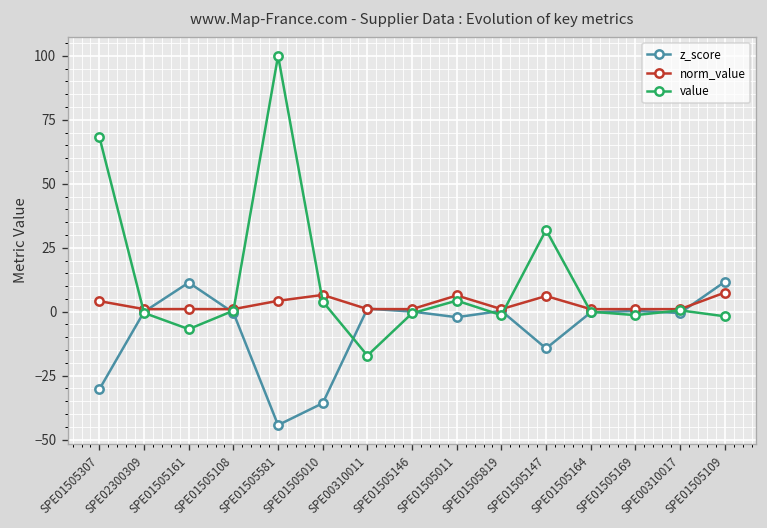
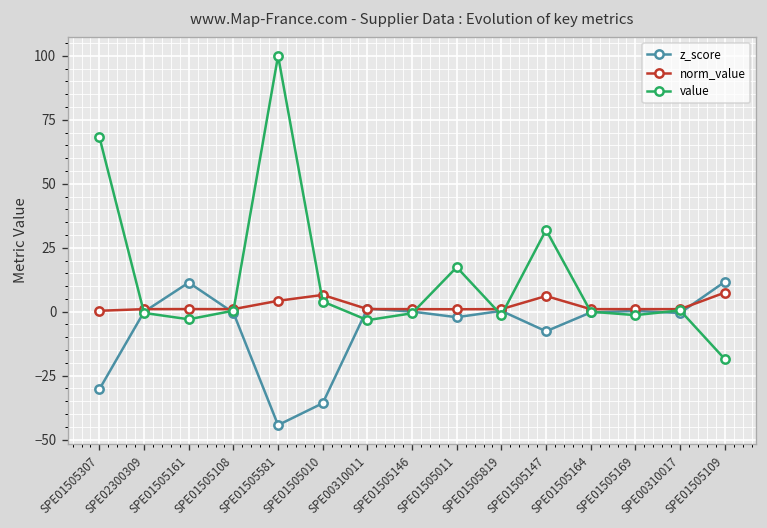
norm_value, SPE01505307: 4 -> 0
value, SPE01505161: -7 -> -3
value, SPE00310011: -17 -> -3
norm_value, SPE01505011: 6 -> 1
value, SPE01505011: 4 -> 17
z_score, SPE01505147: -14 -> -8
value, SPE01505109: -2 -> -19
